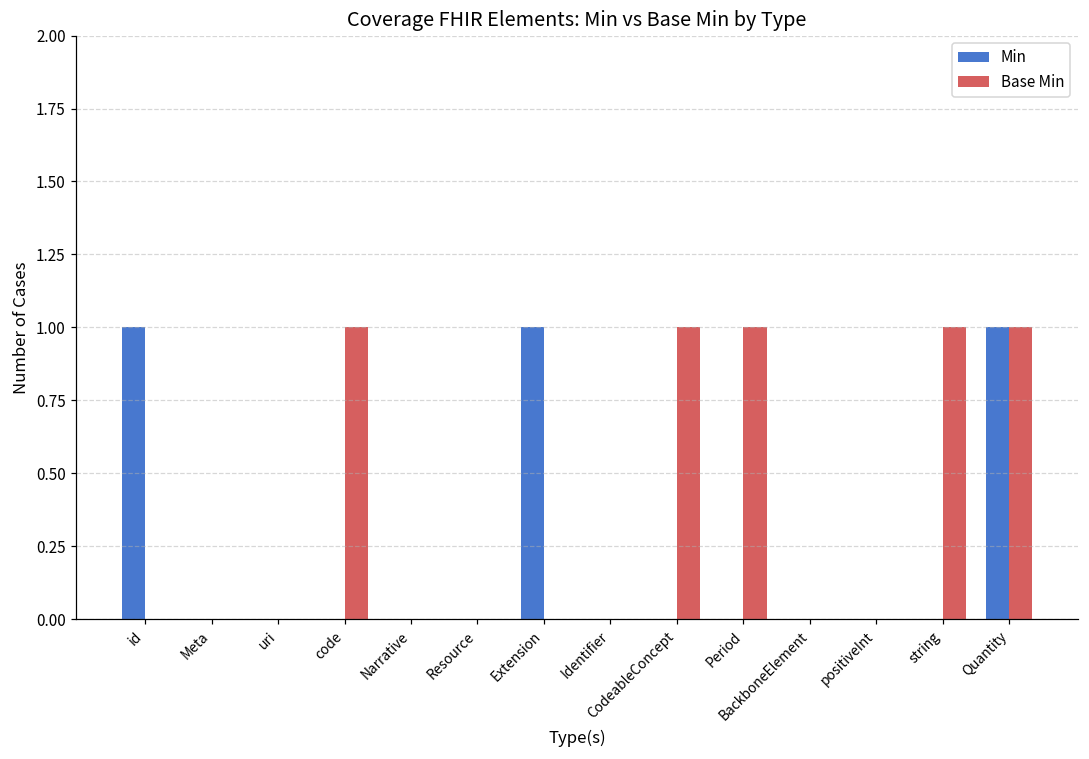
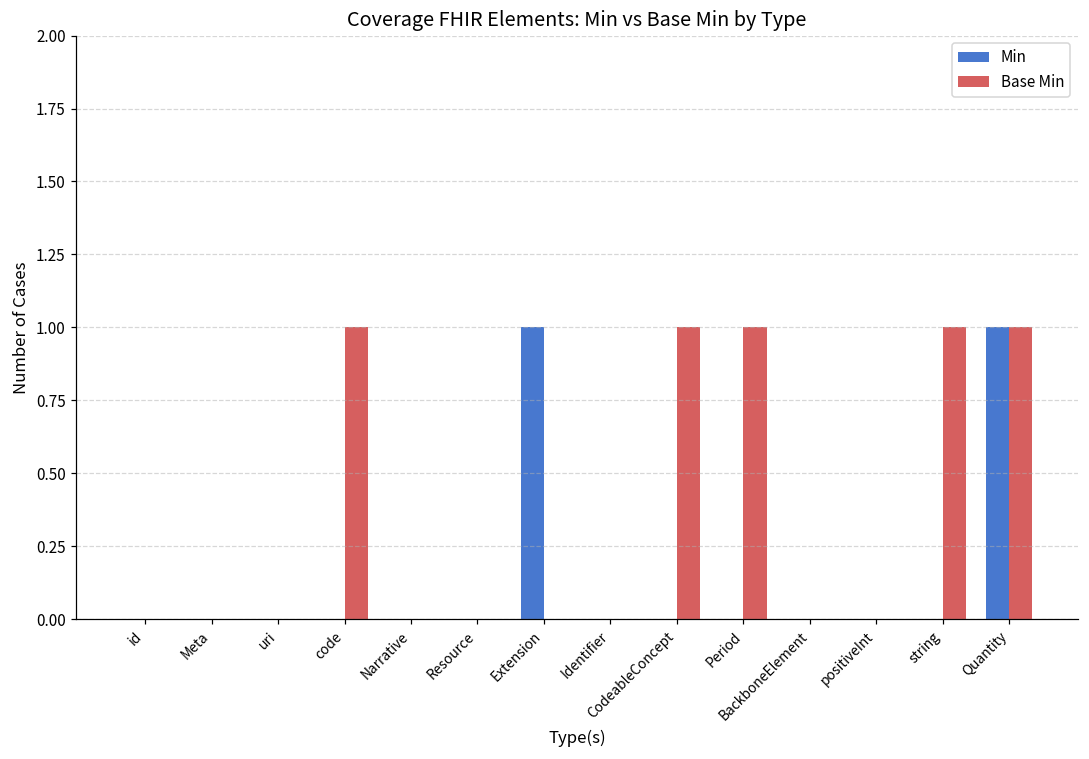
Min, id: 1 -> 0
